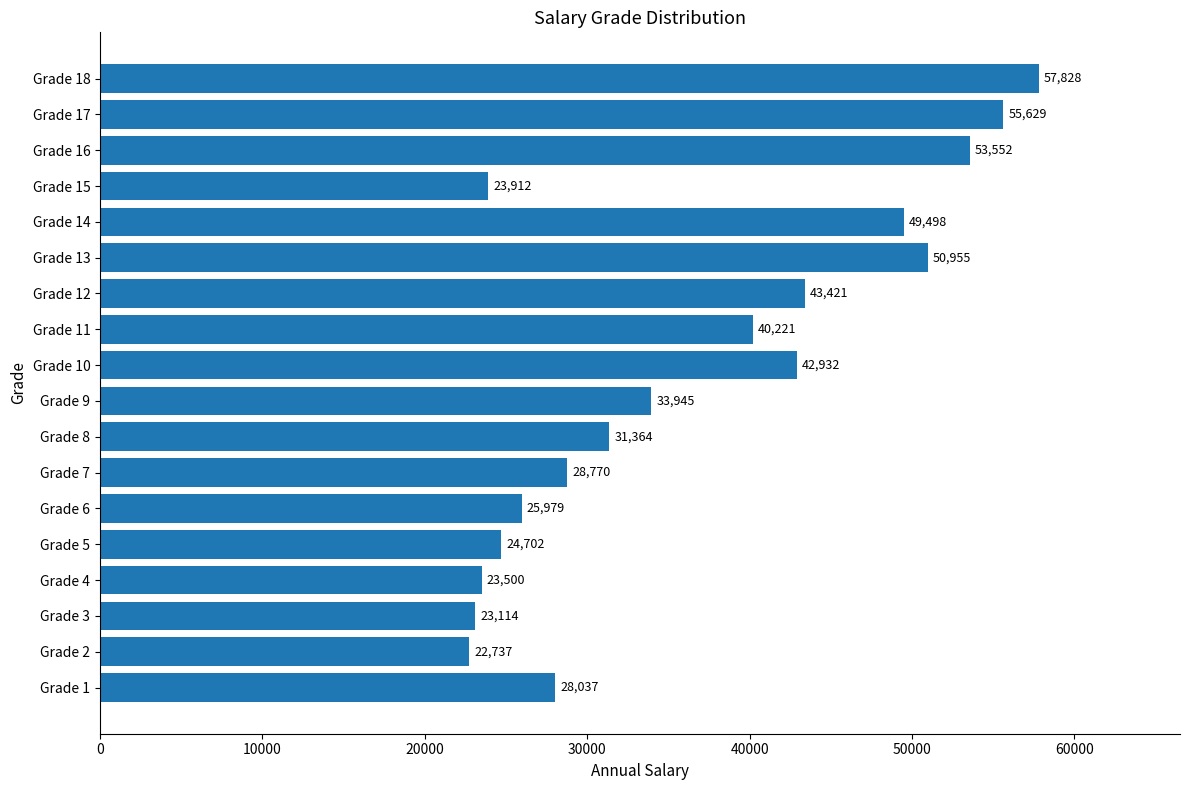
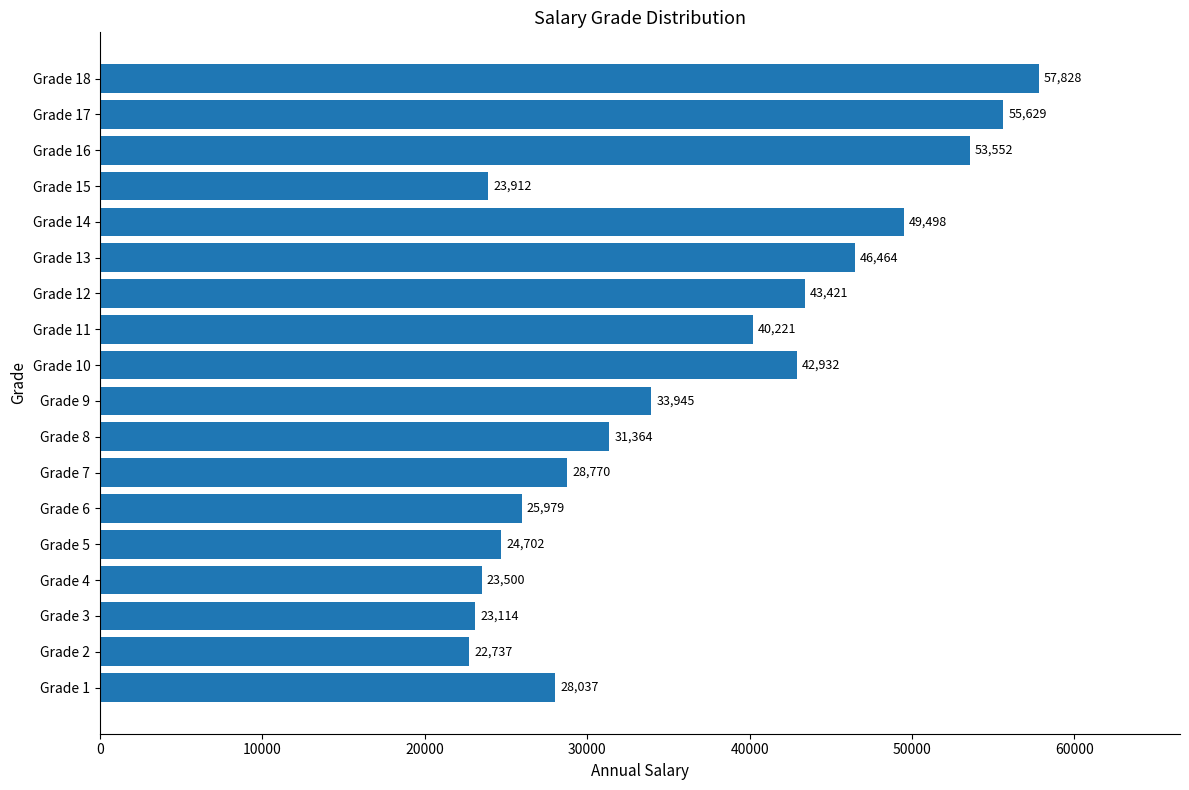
Grade 13: 50,955 -> 46,464
